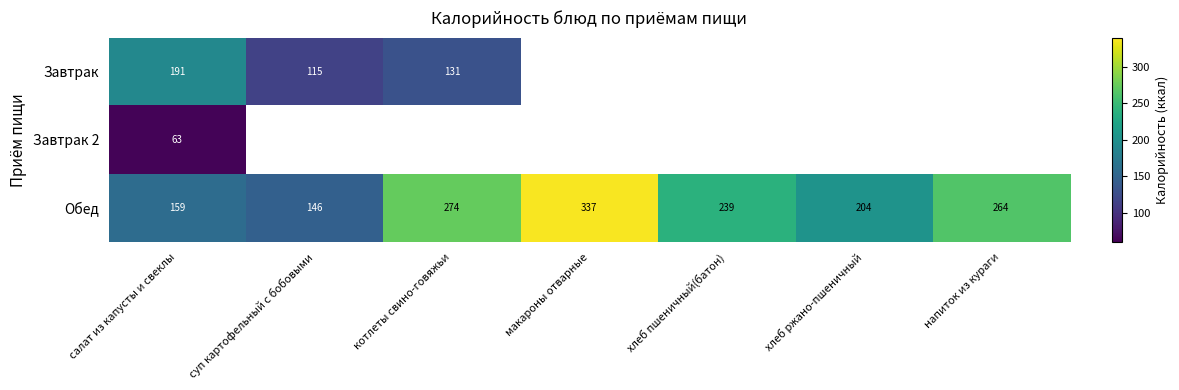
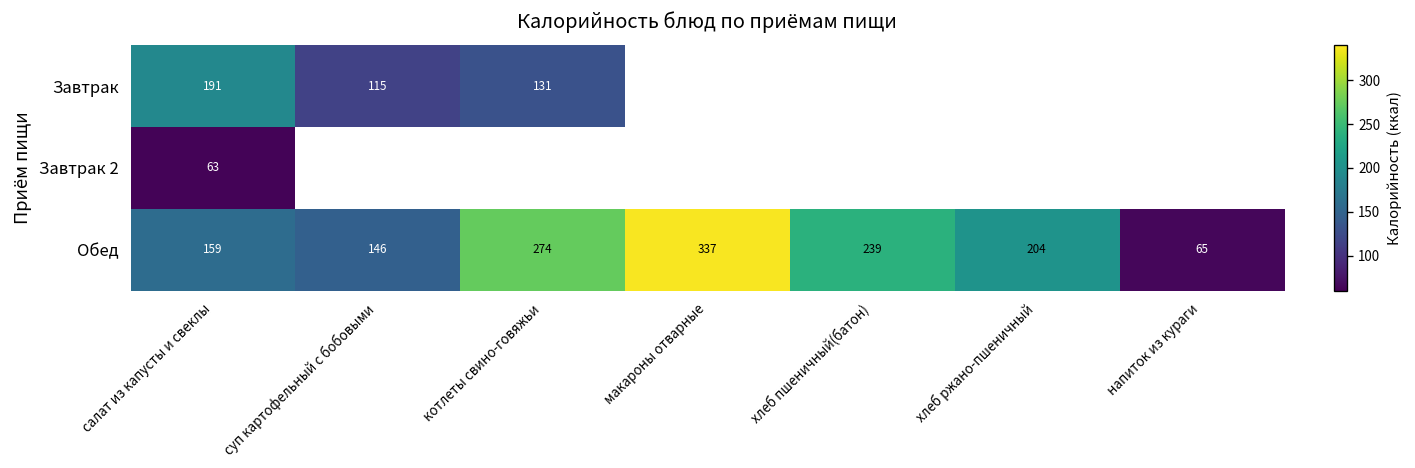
Обед, напиток из кураги: 264 -> 65
